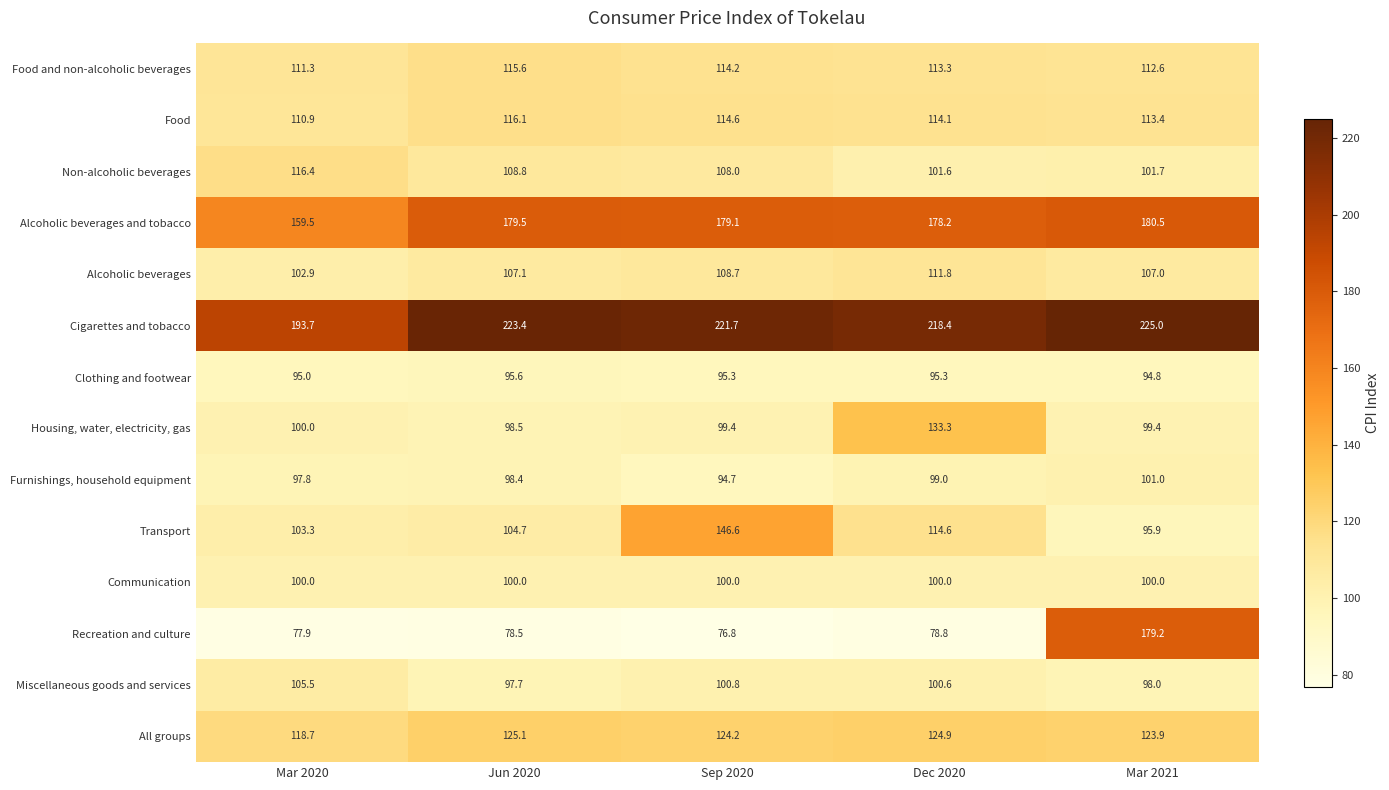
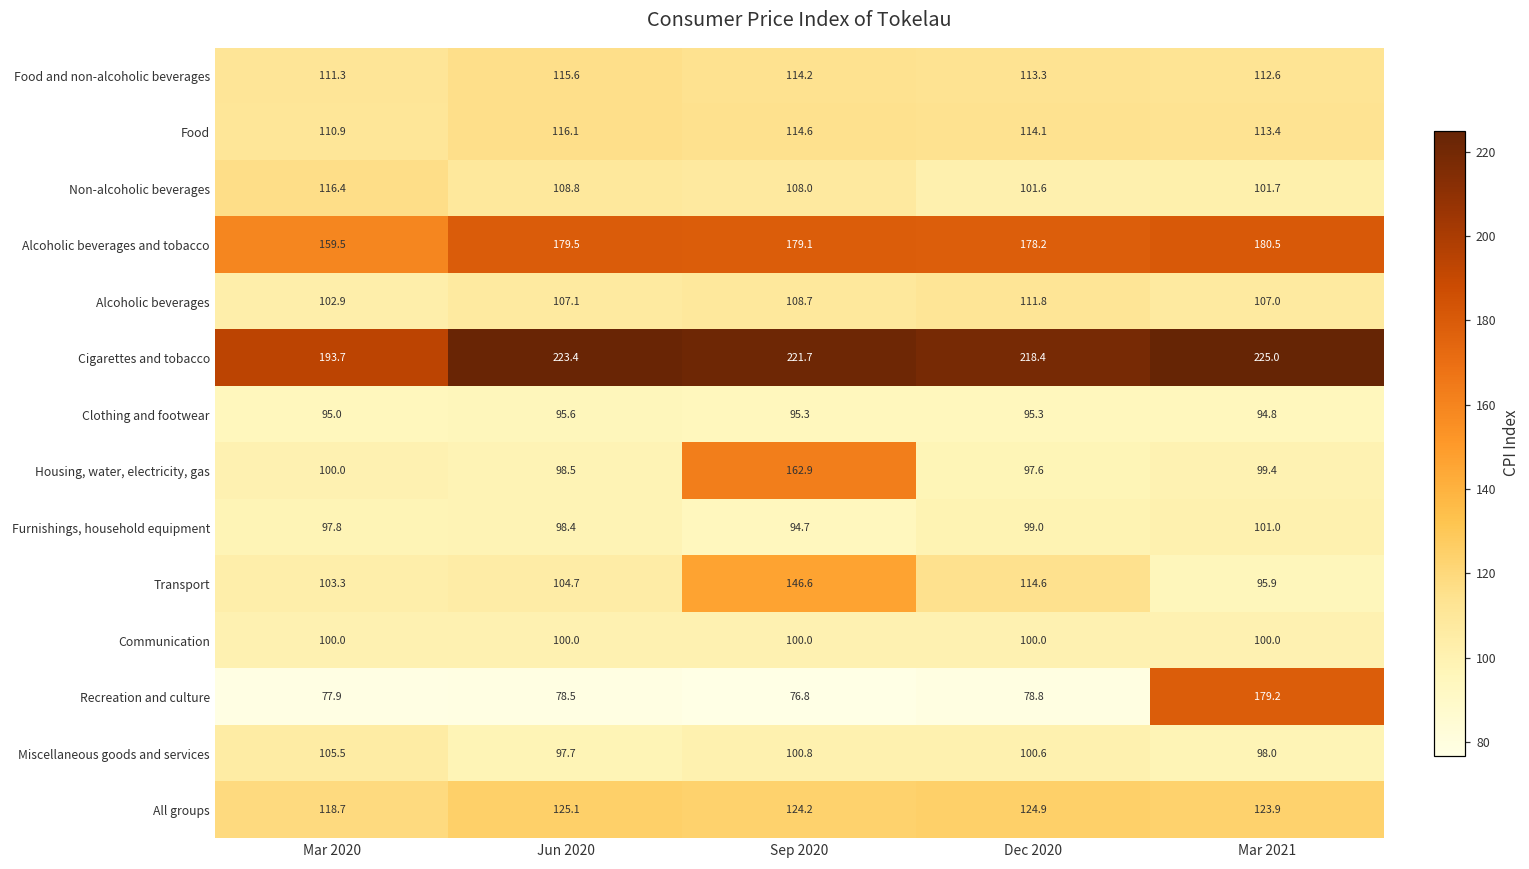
Housing, water, electricity, gas, Sep 2020: 99.4 -> 162.9
Housing, water, electricity, gas, Dec 2020: 133.3 -> 97.6
